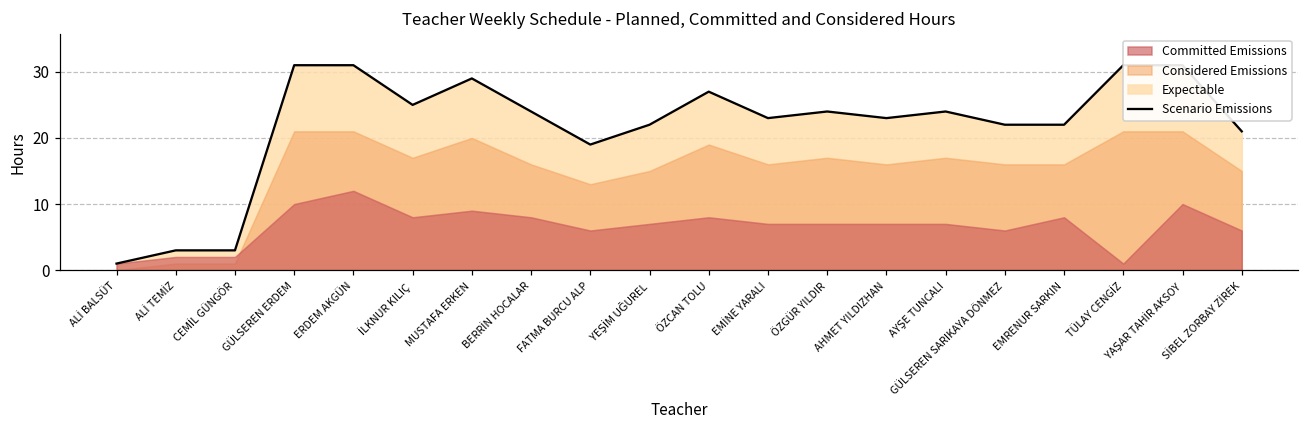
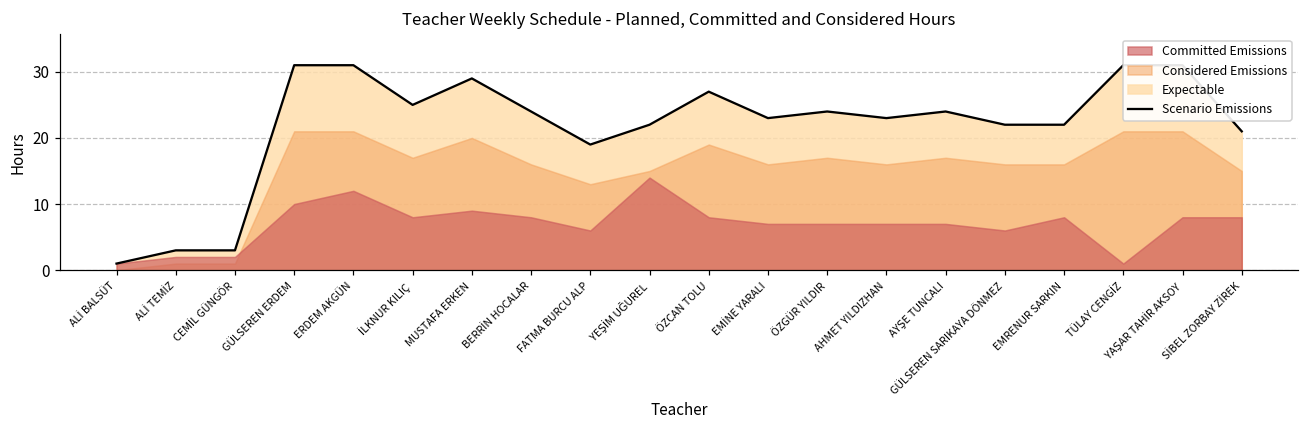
Committed Emissions, YEŞİM UĞUREL: 7 -> 14
Committed Emissions, YAŞAR TAHİR AKSOY: 10 -> 8
Committed Emissions, SİBEL ZORBAY ZİREK: 6 -> 8
